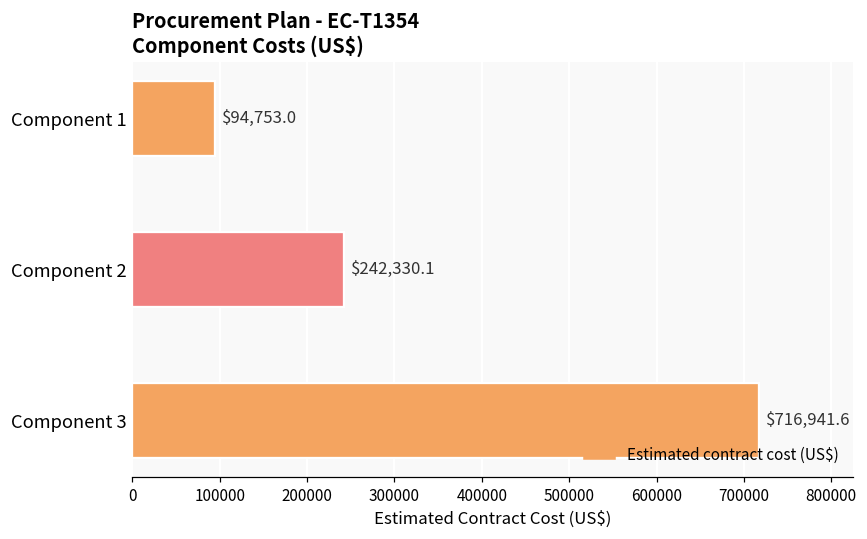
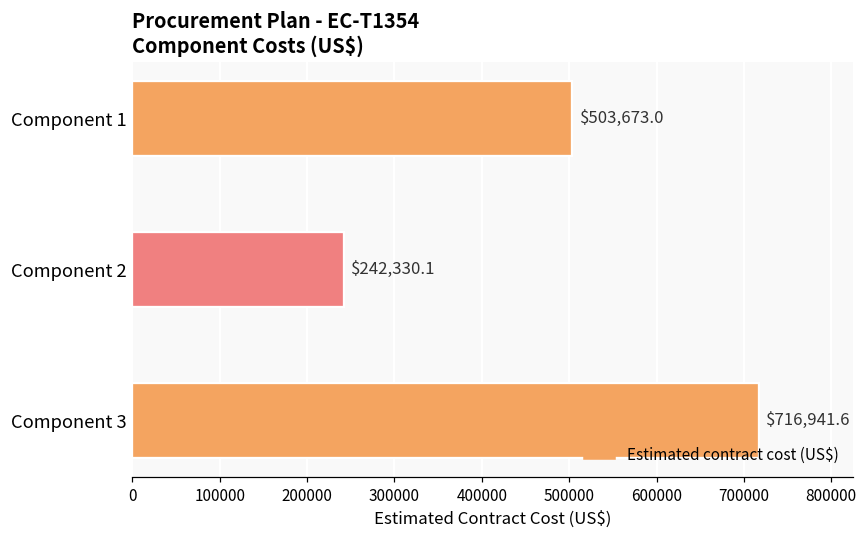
Component 1: $94,753.0 -> $503,673.0
